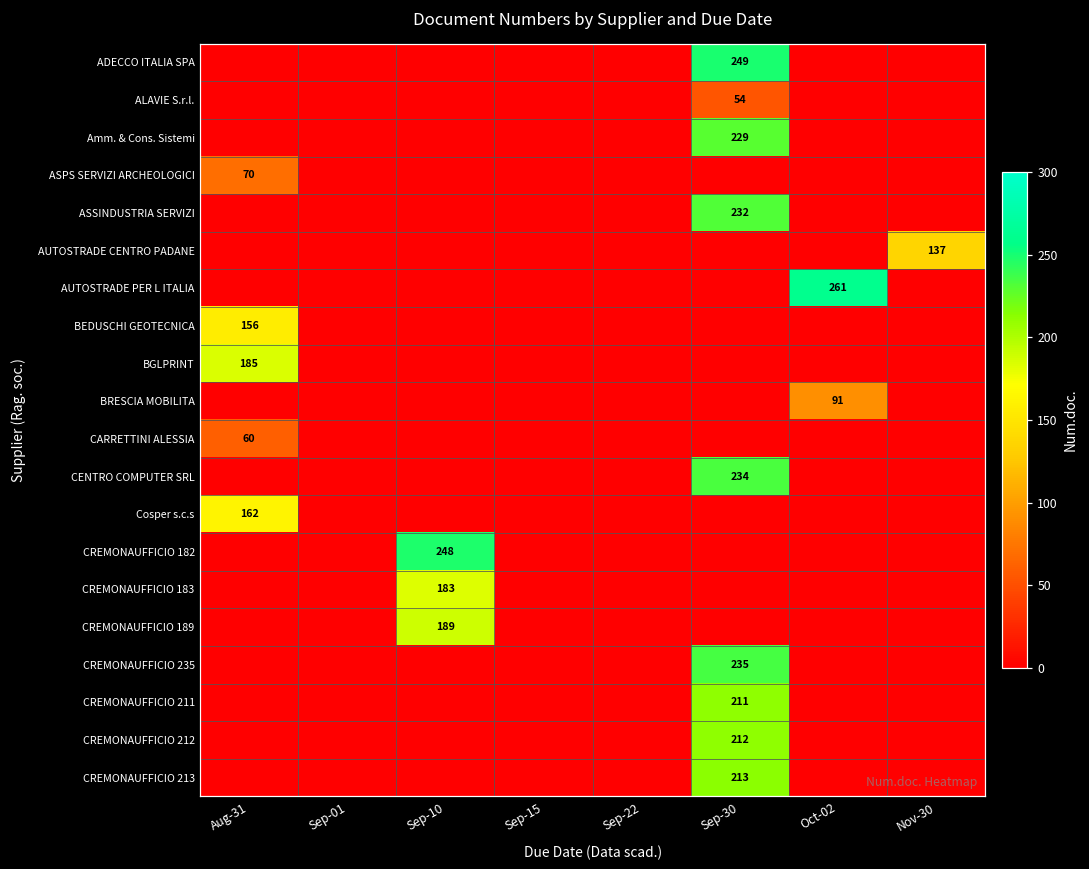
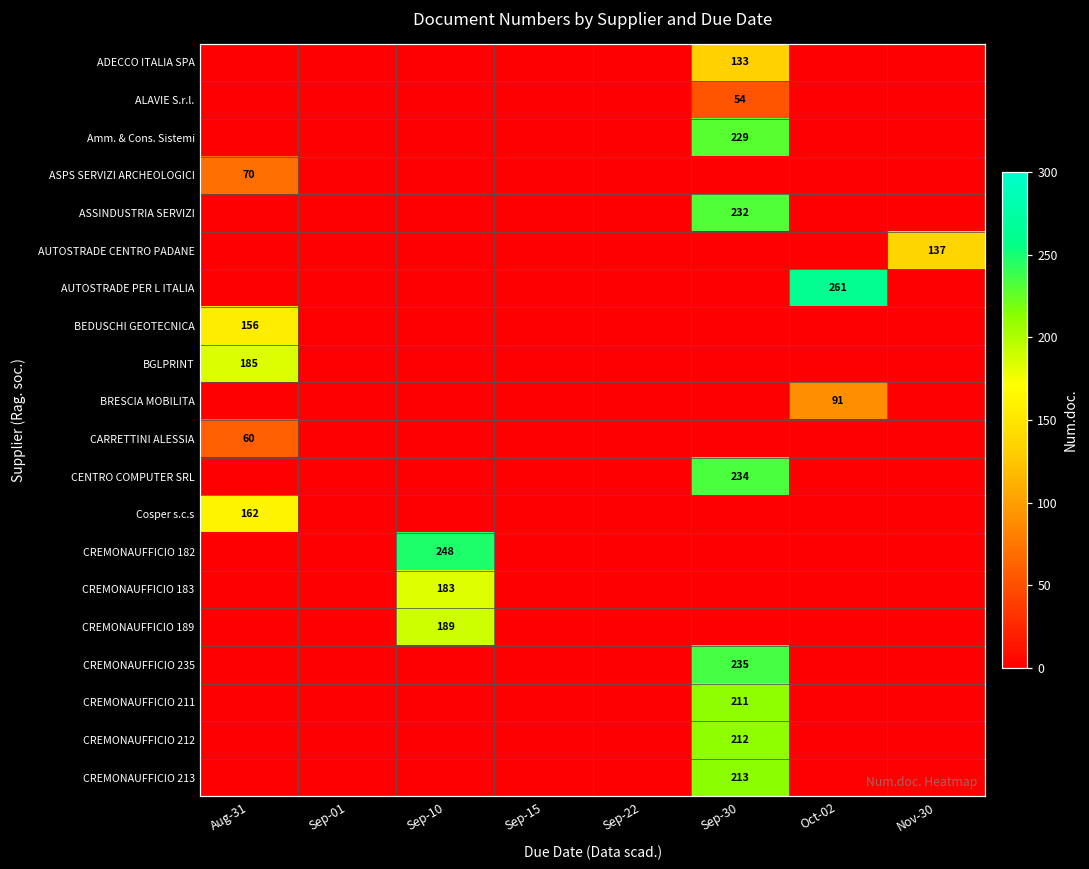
ADECCO ITALIA SPA, Sep-30: 249 -> 133
